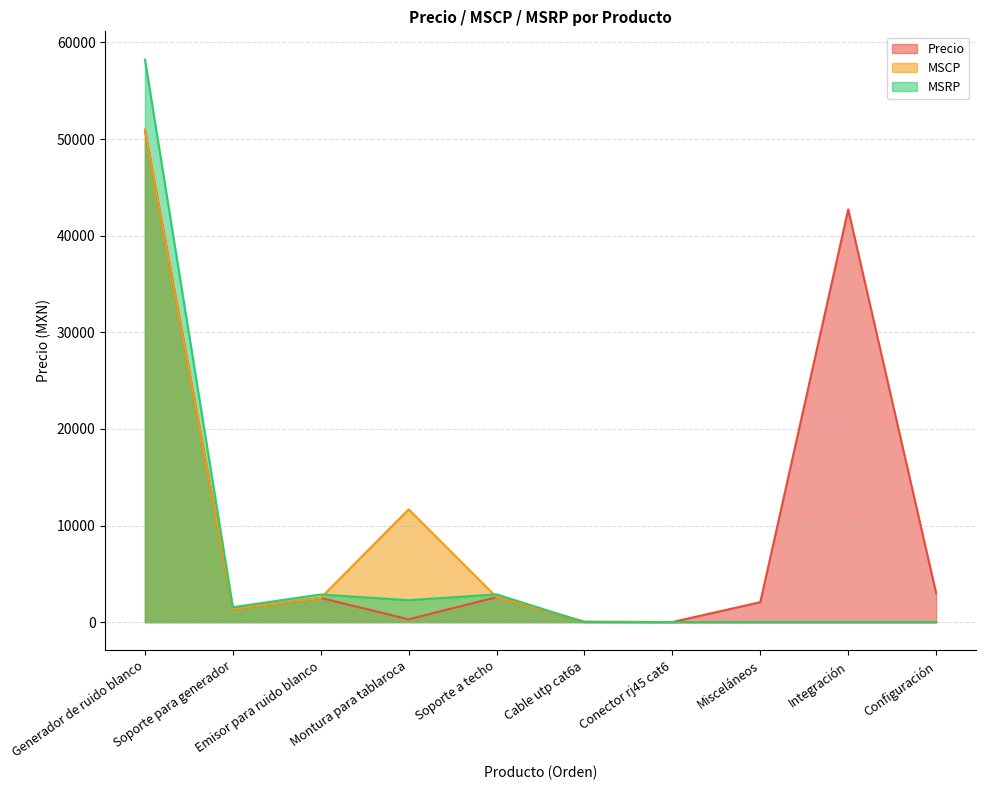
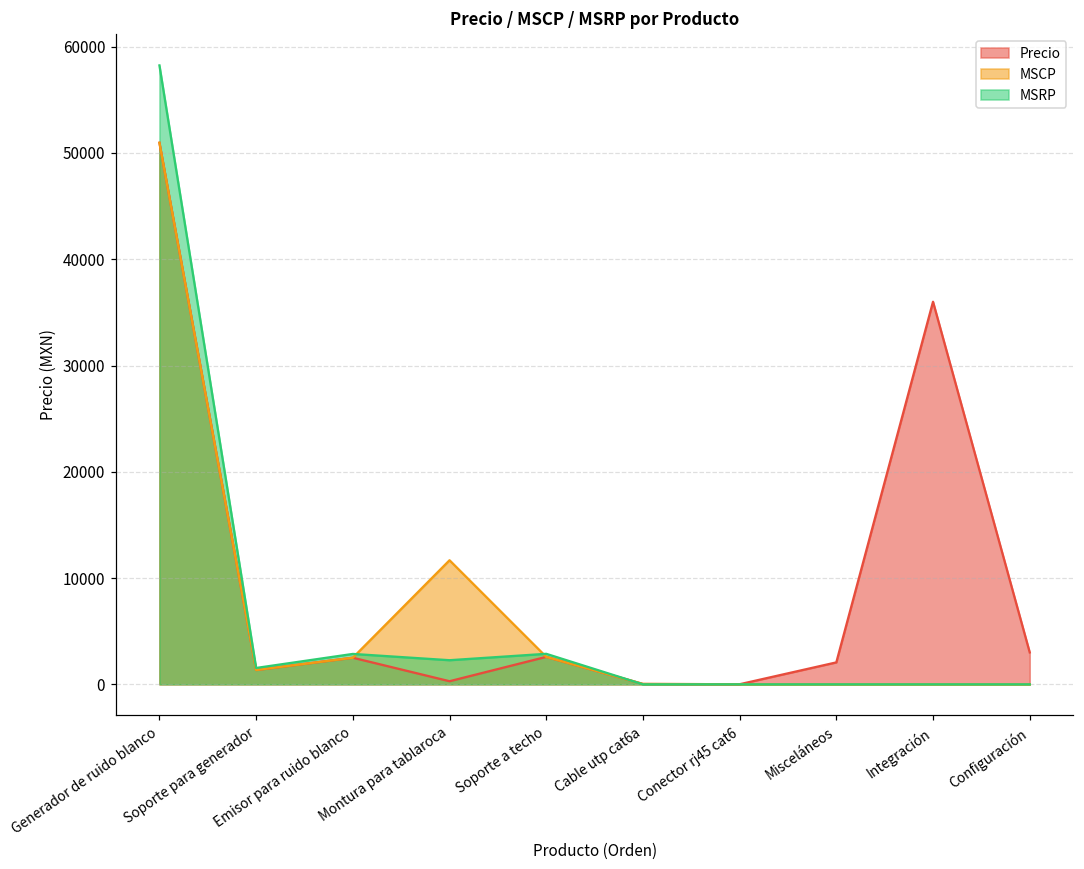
Precio, Integración: 43000 -> 36000
